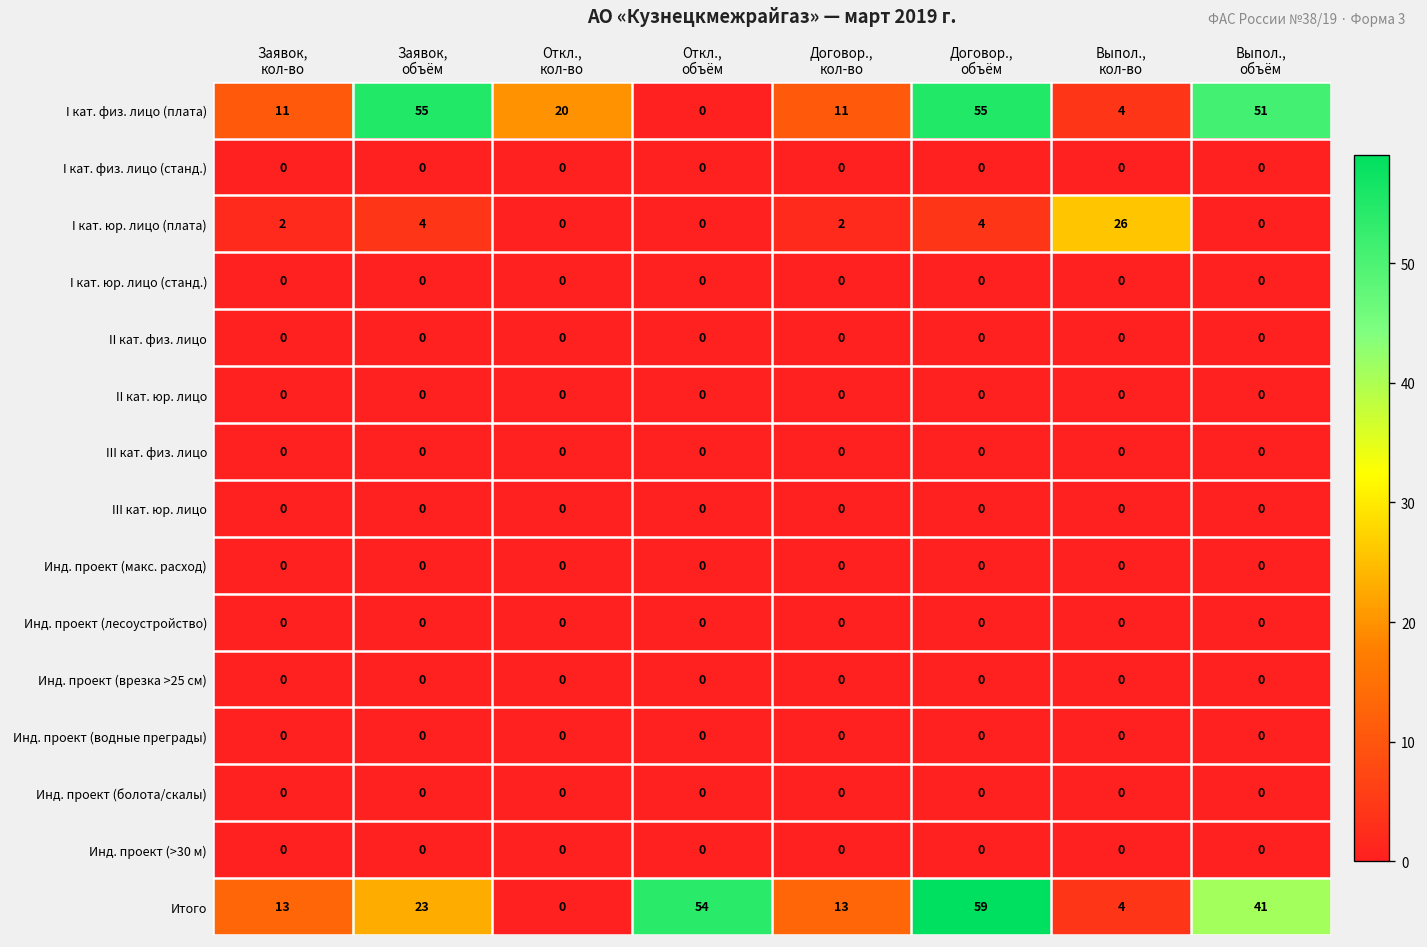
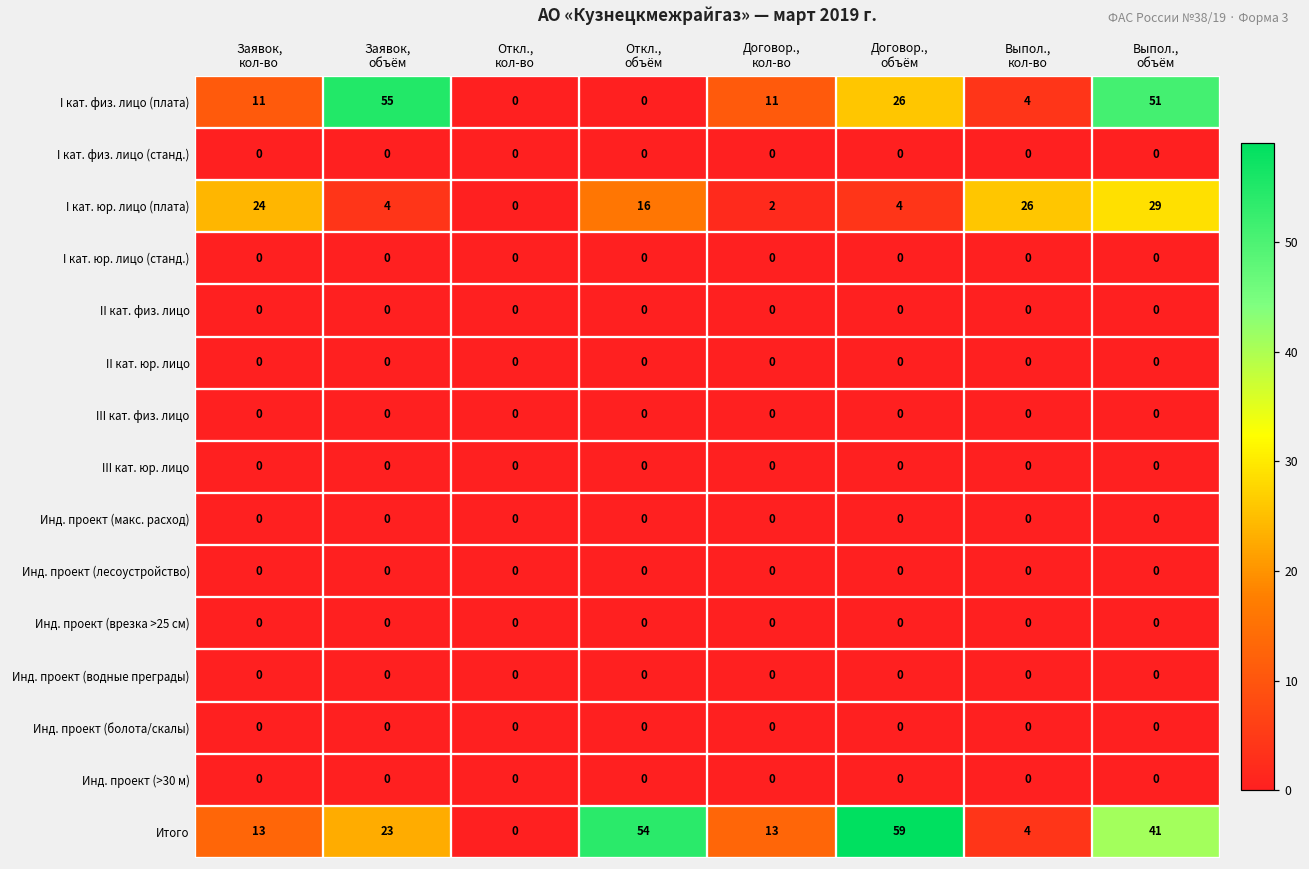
I кат. физ. лицо (плата), Откл., кол-во: 20 -> 0
I кат. физ. лицо (плата), Договор., объём: 55 -> 26
I кат. юр. лицо (плата), Заявок, кол-во: 2 -> 24
I кат. юр. лицо (плата), Откл., объём: 0 -> 16
I кат. юр. лицо (плата), Выпол., объём: 0 -> 29
